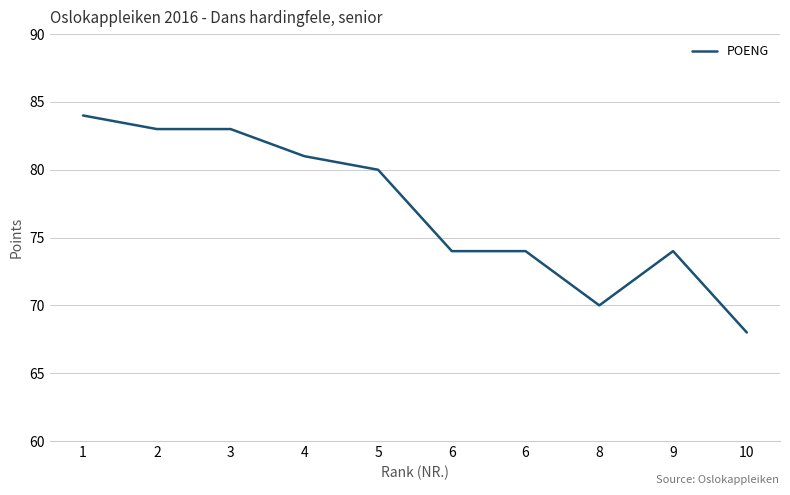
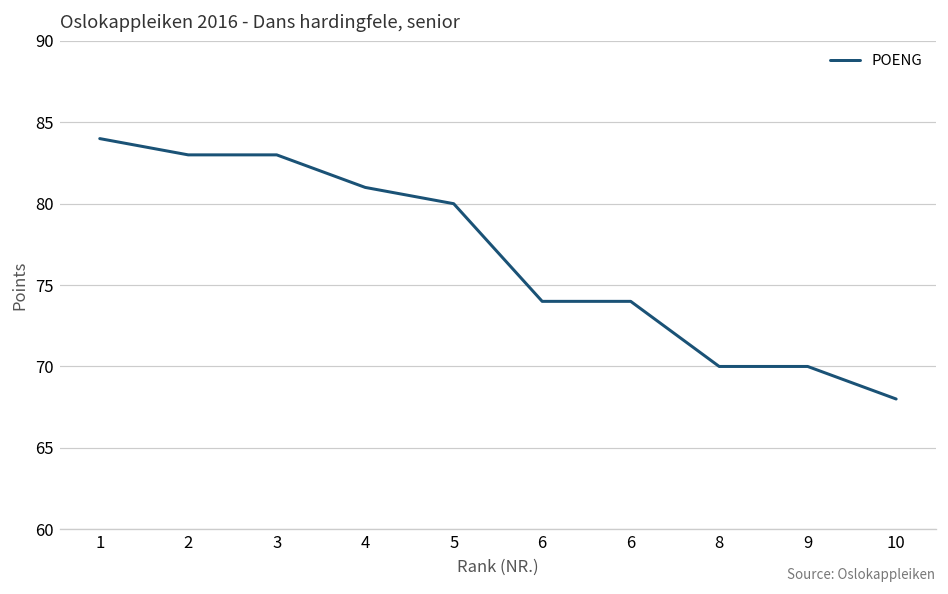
9: 74 -> 70
